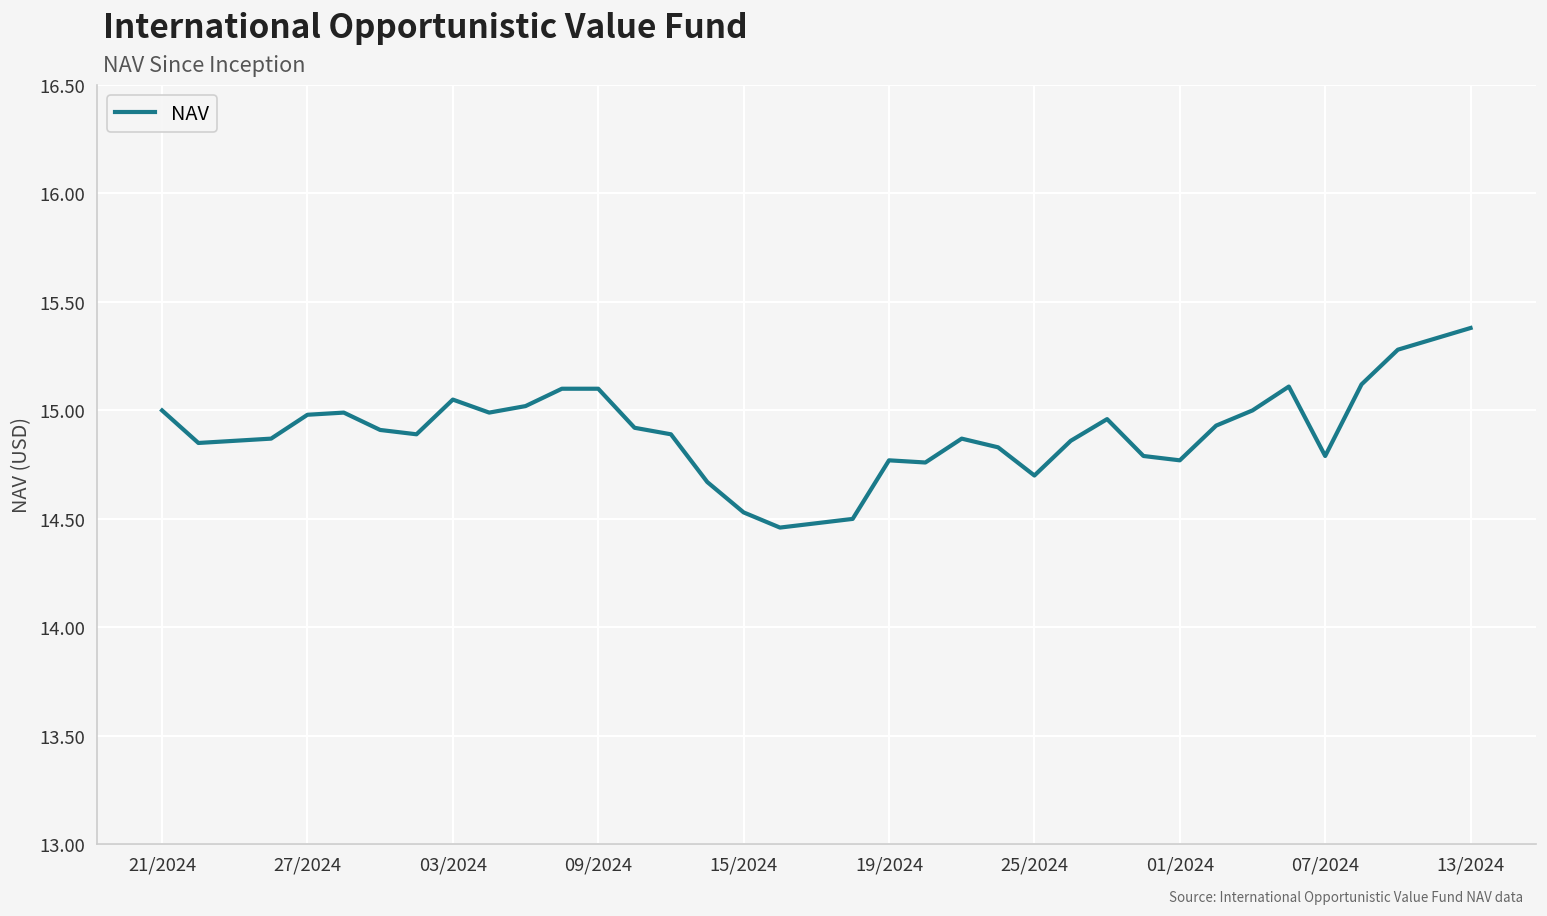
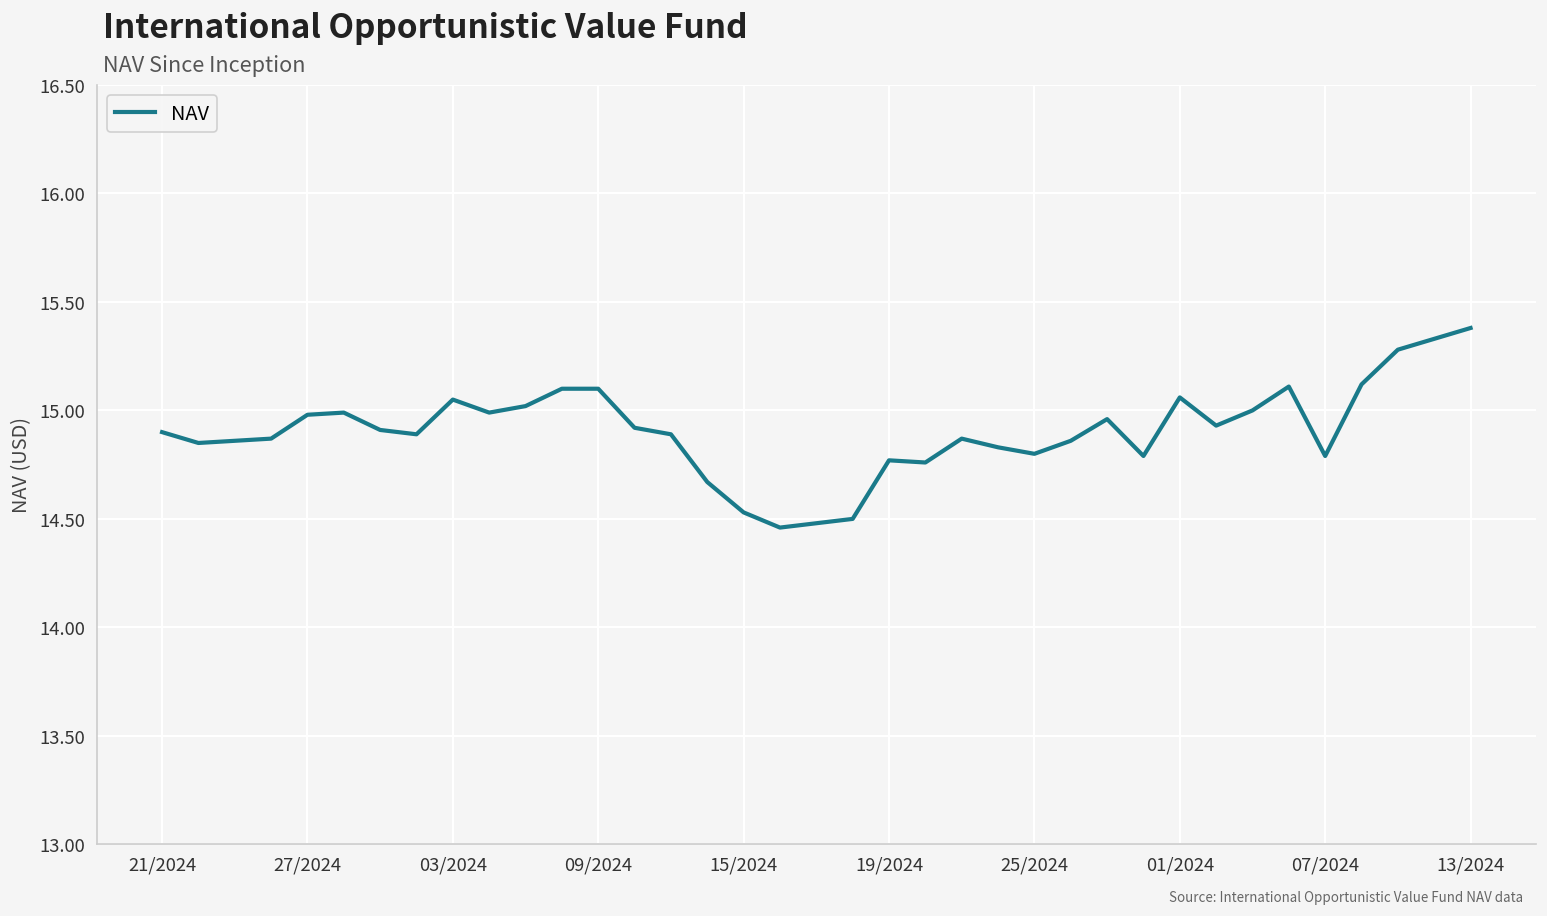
21/2024: 15.0 -> 14.9
25/2024: 14.7 -> 14.8
01/2024: 14.77 -> 15.06
